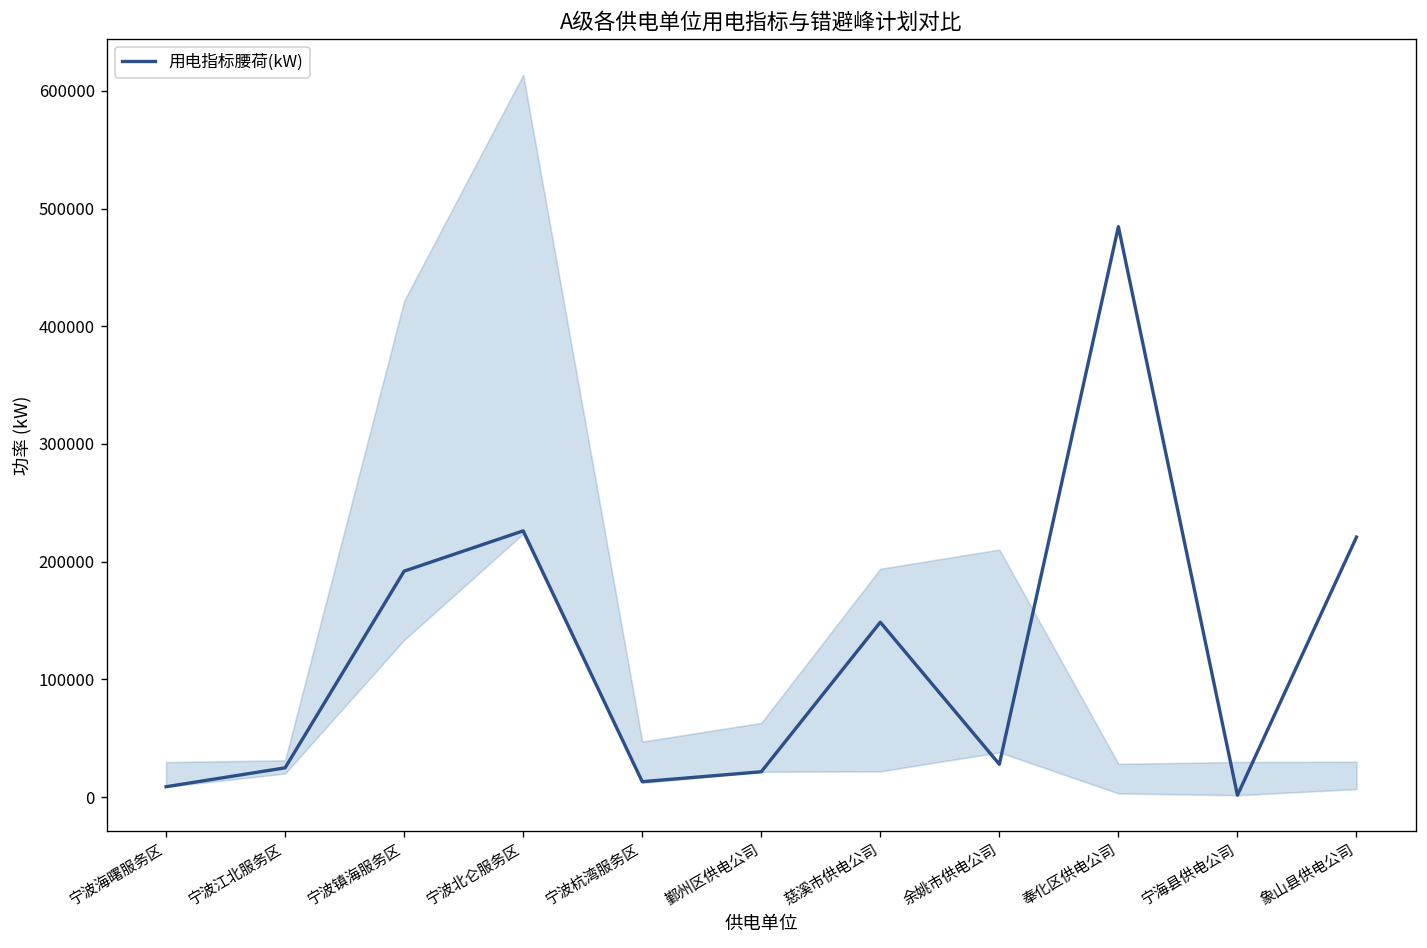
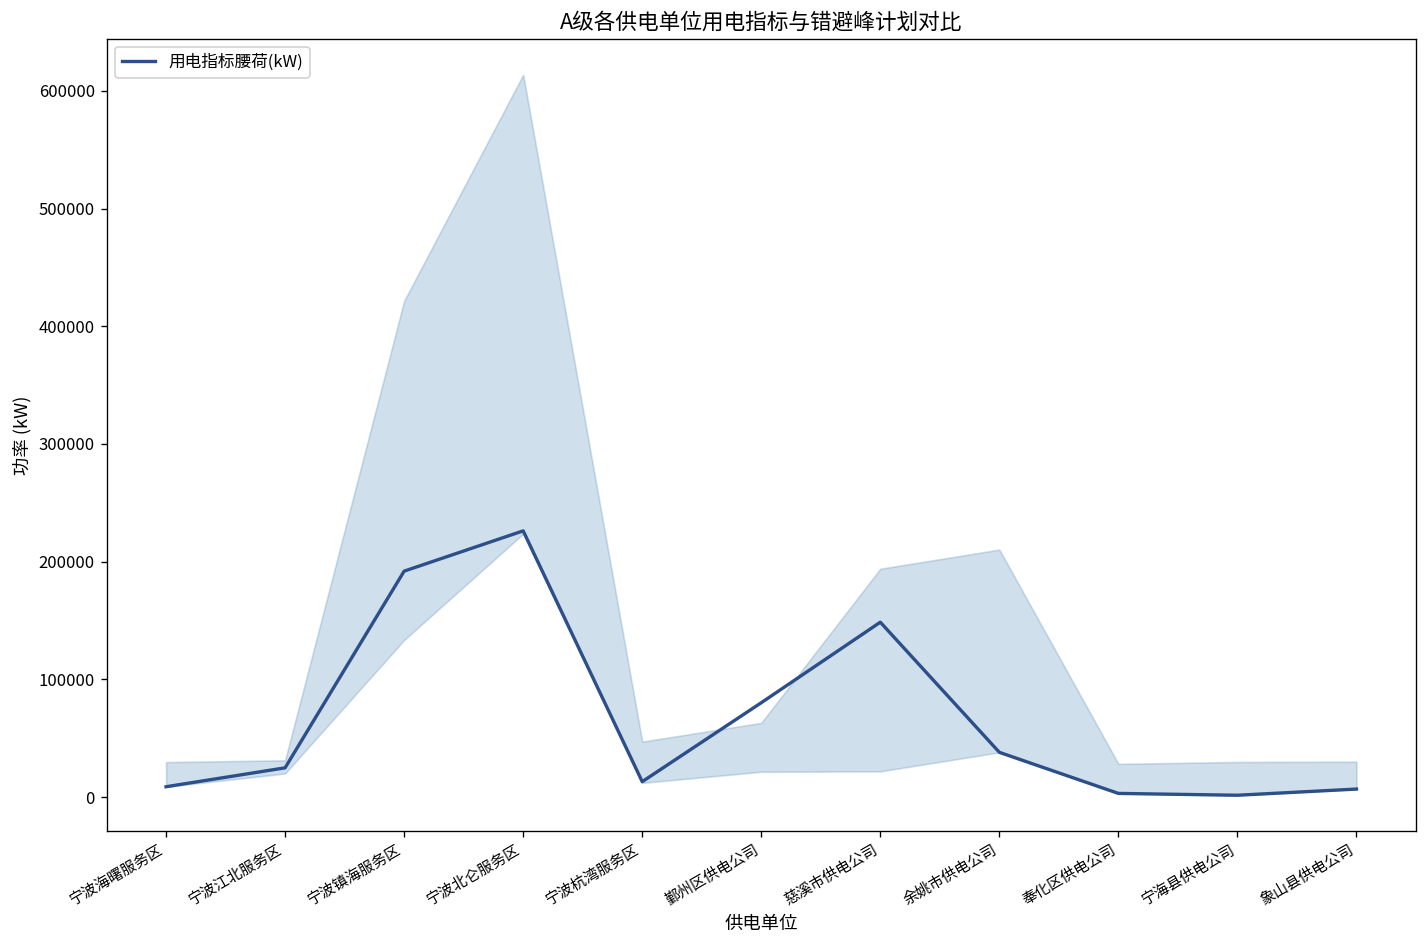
用电指标腰荷(kW), 鄞州区供电公司: 20000 -> 80000
用电指标腰荷(kW), 余姚市供电公司: 30000 -> 40000
用电指标腰荷(kW), 奉化区供电公司: 480000 -> 0
用电指标腰荷(kW), 象山县供电公司: 220000 -> 10000
